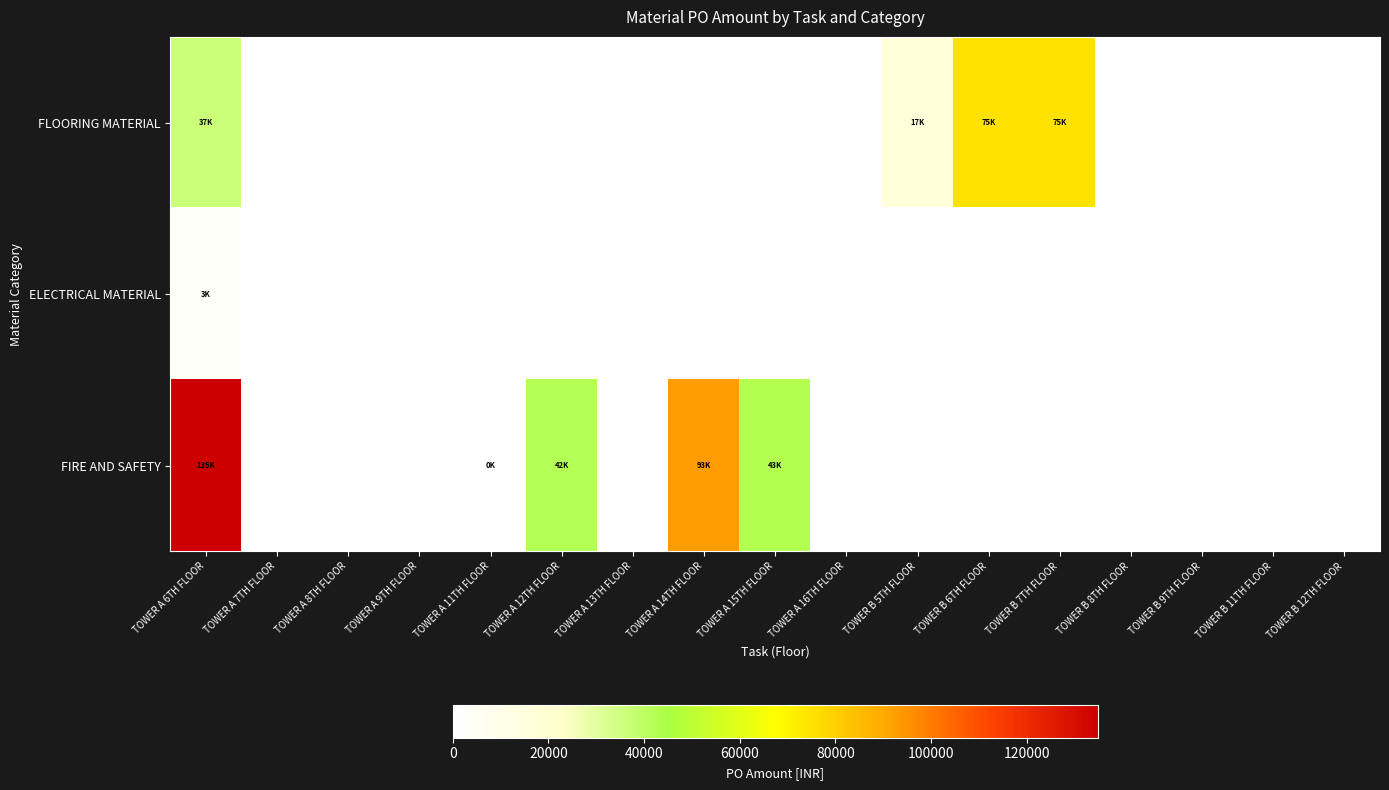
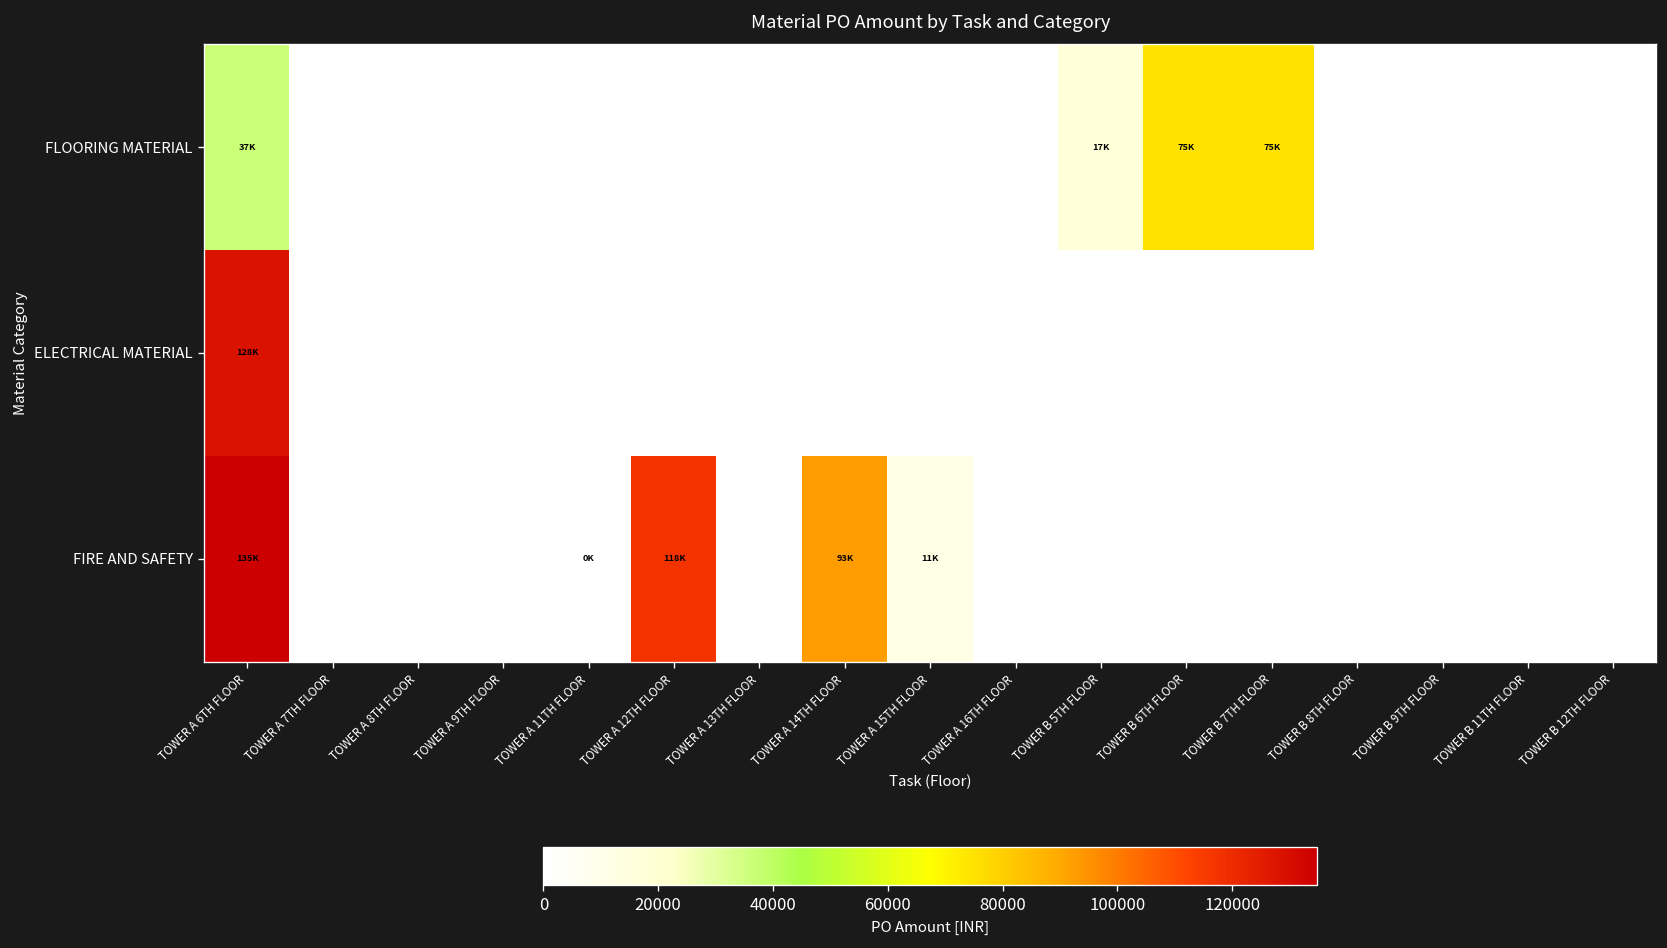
ELECTRICAL MATERIAL, TOWER A 6TH FLOOR: 3K -> 128K
FIRE AND SAFETY, TOWER A 12TH FLOOR: 42K -> 118K
FIRE AND SAFETY, TOWER A 15TH FLOOR: 43K -> 11K
